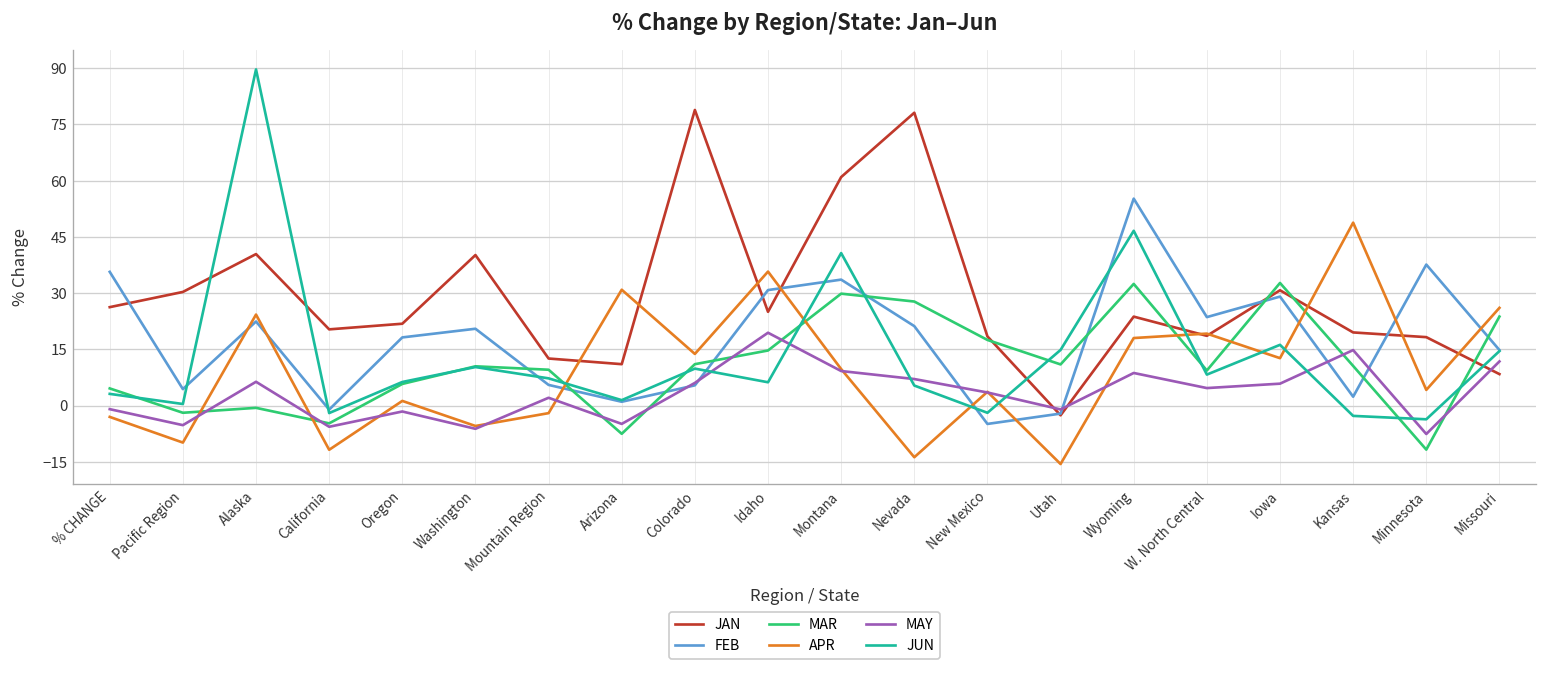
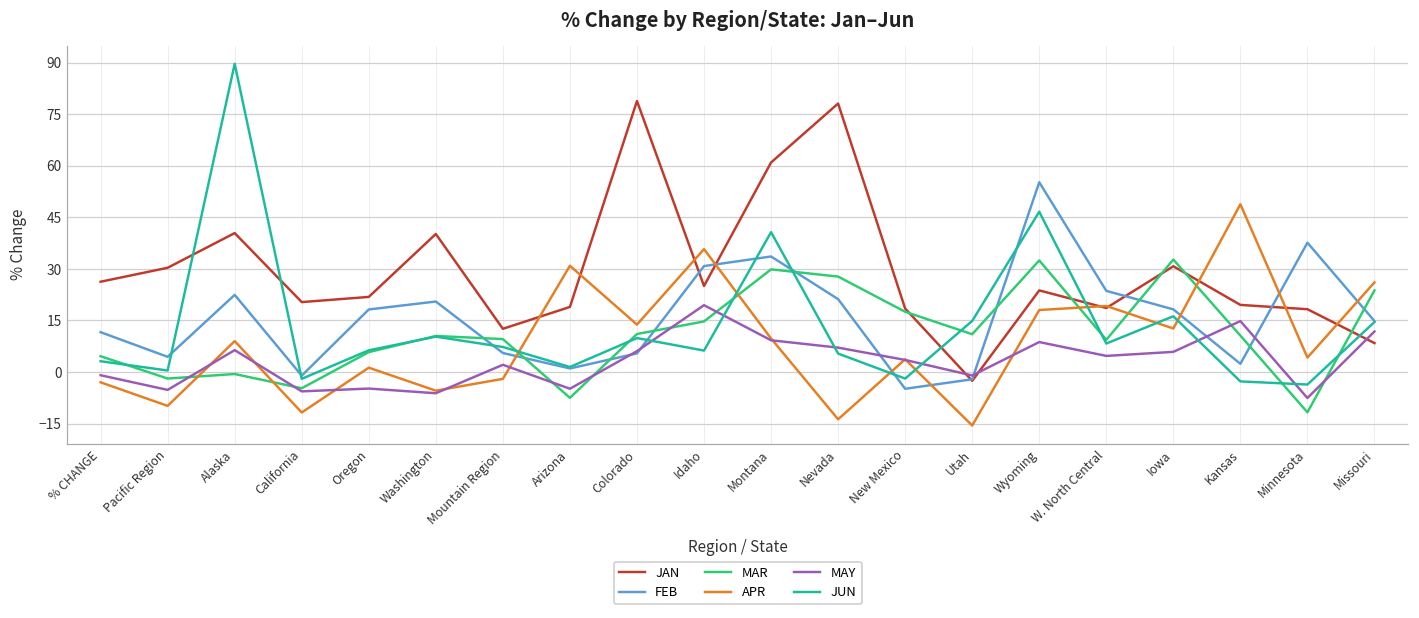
FEB, % CHANGE: 36 -> 12
APR, Alaska: 24 -> 9
MAY, Oregon: -2 -> -5
JAN, Arizona: 11 -> 19
FEB, Iowa: 29 -> 18
